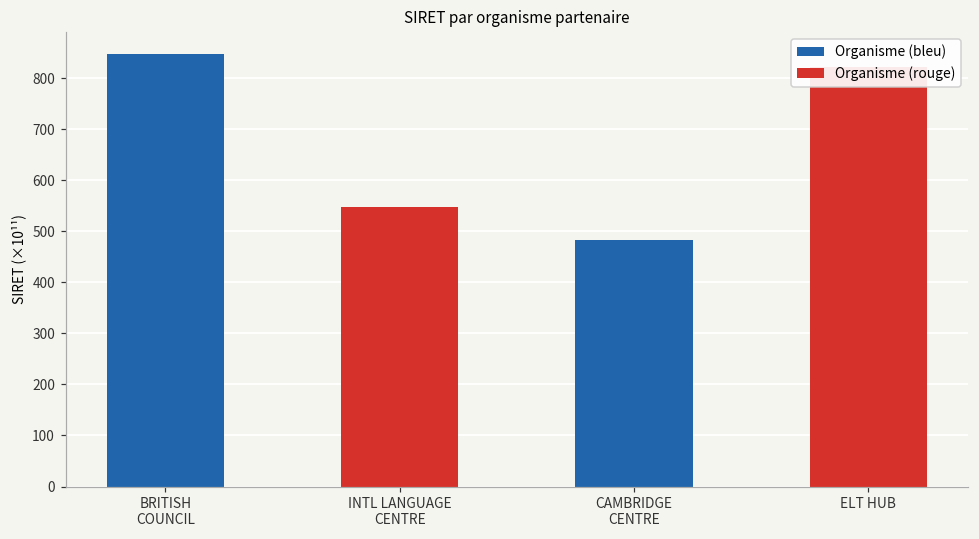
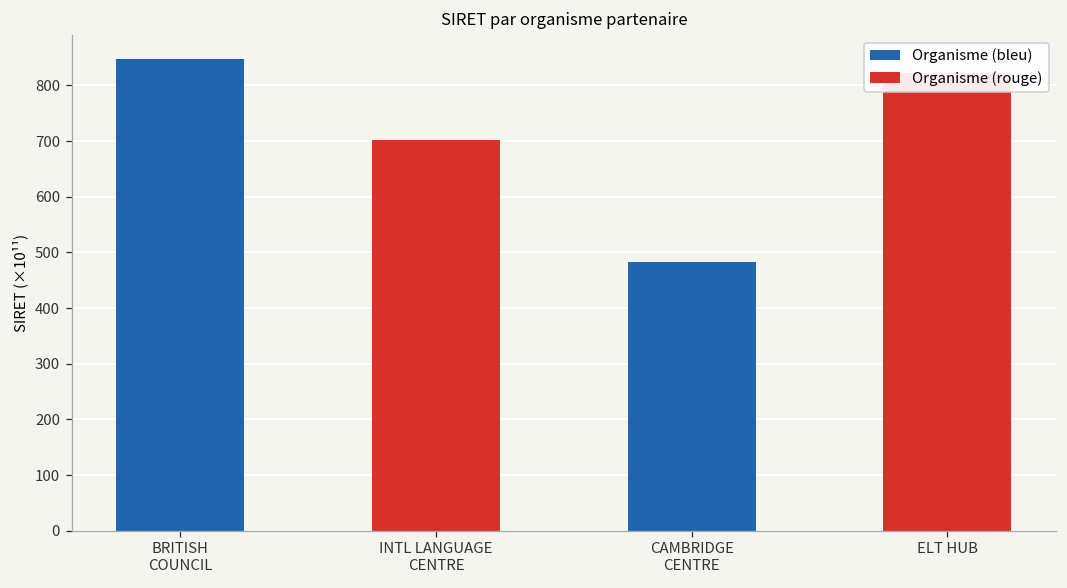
INTL LANGUAGE CENTRE: 550 -> 700
